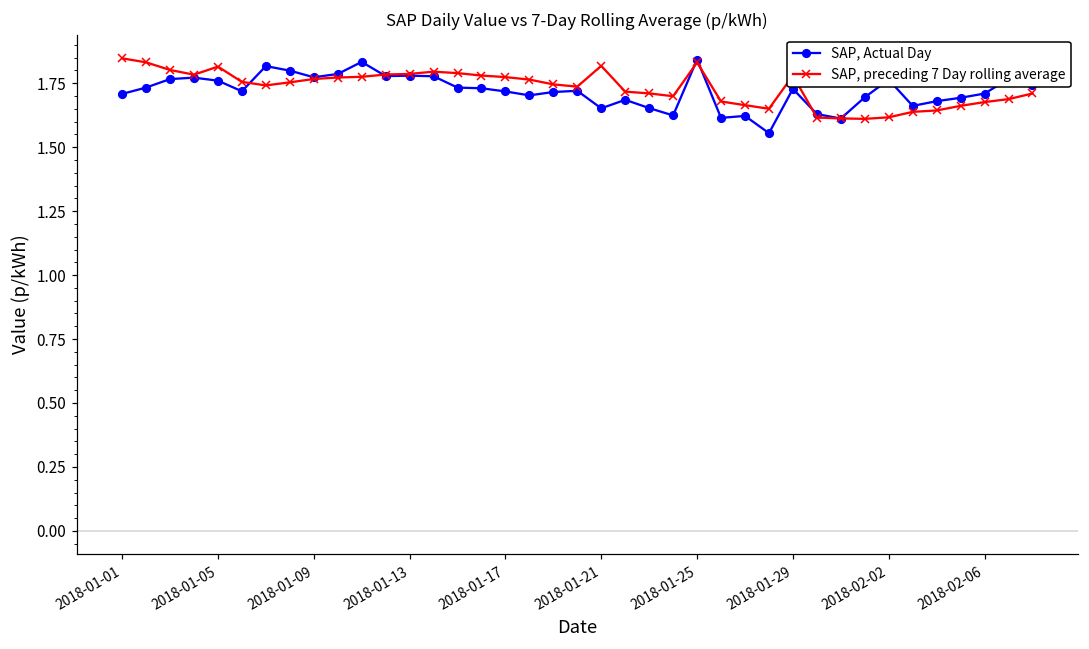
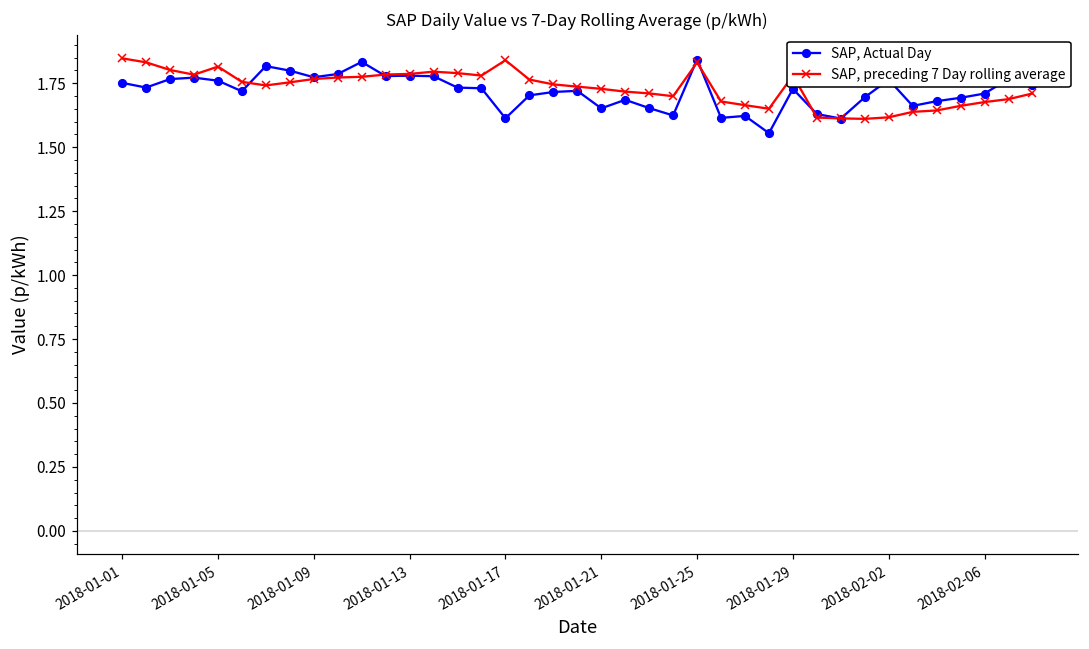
SAP, Actual Day, 2018-01-01: 1.71 -> 1.75
SAP, Actual Day, 2018-01-17: 1.72 -> 1.61
SAP, preceding 7 Day rolling average, 2018-01-17: 1.77 -> 1.84
SAP, preceding 7 Day rolling average, 2018-01-21: 1.82 -> 1.73
